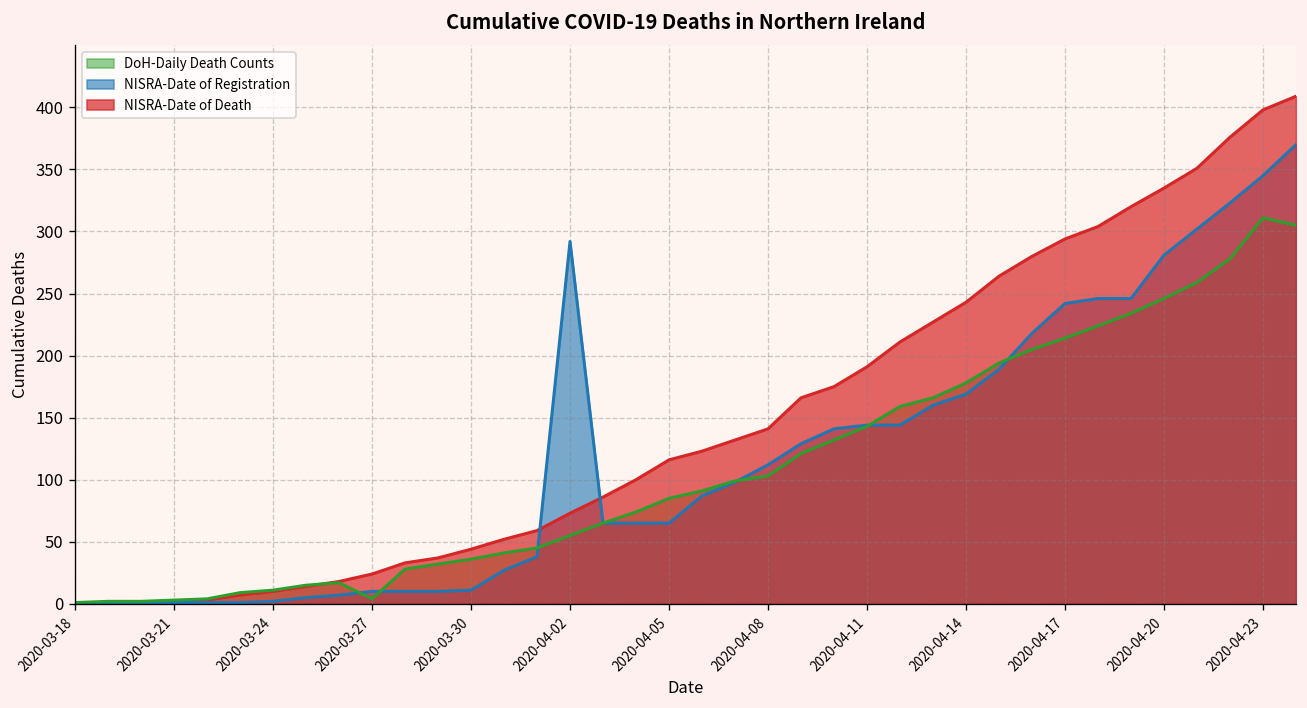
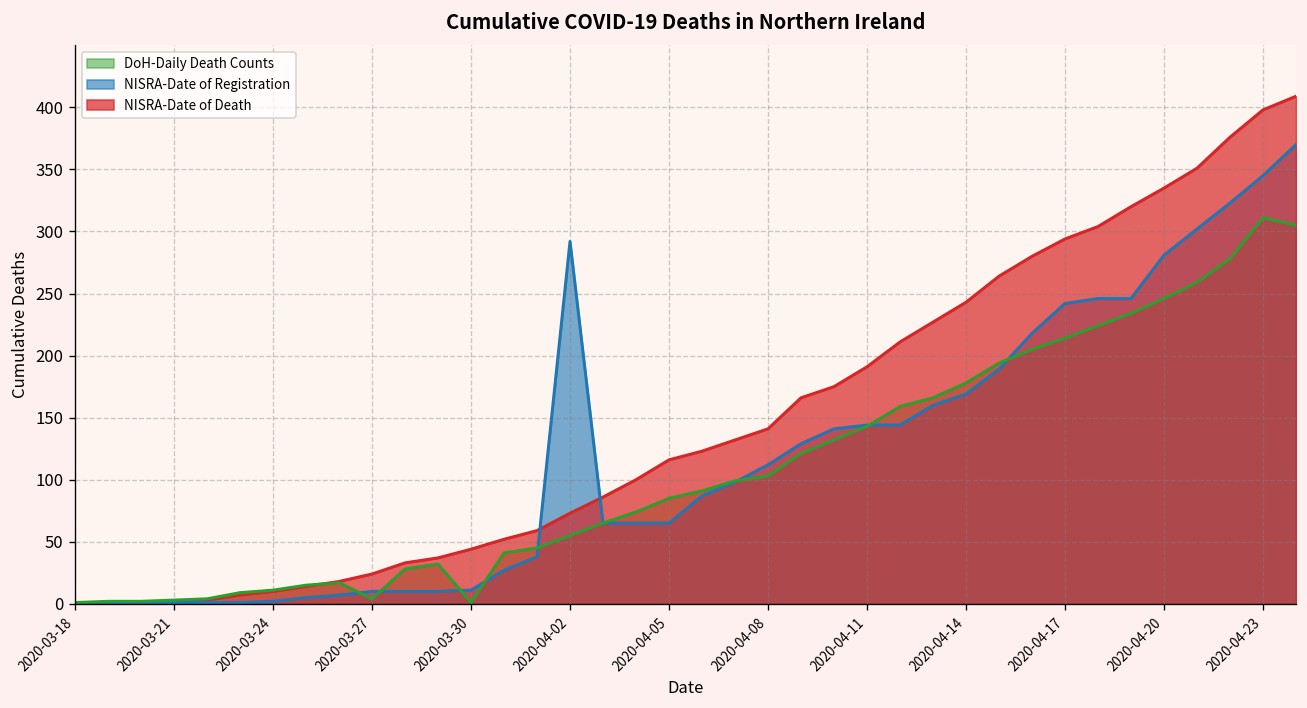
DoH-Daily Death Counts, 2020-03-30: 36 -> 1
